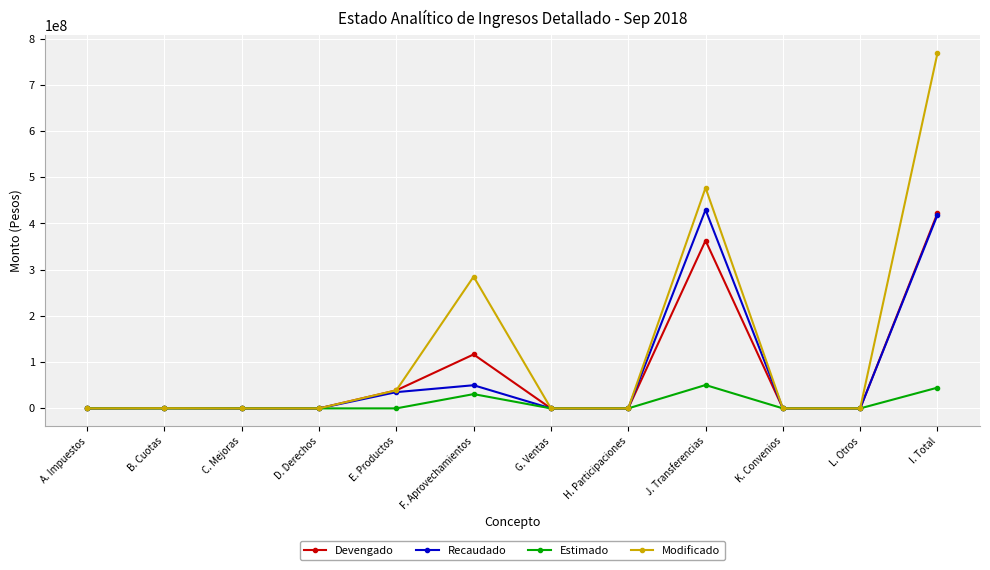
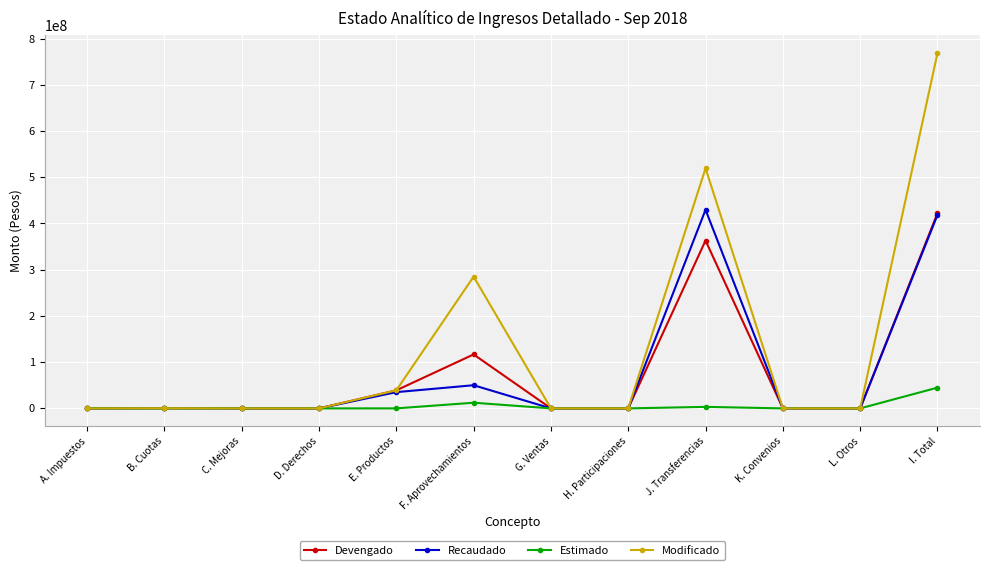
Estimado, F. Aprovechamientos: 30000000 -> 10000000
Estimado, J. Transferencias: 50000000 -> 0
Modificado, J. Transferencias: 480000000 -> 520000000
